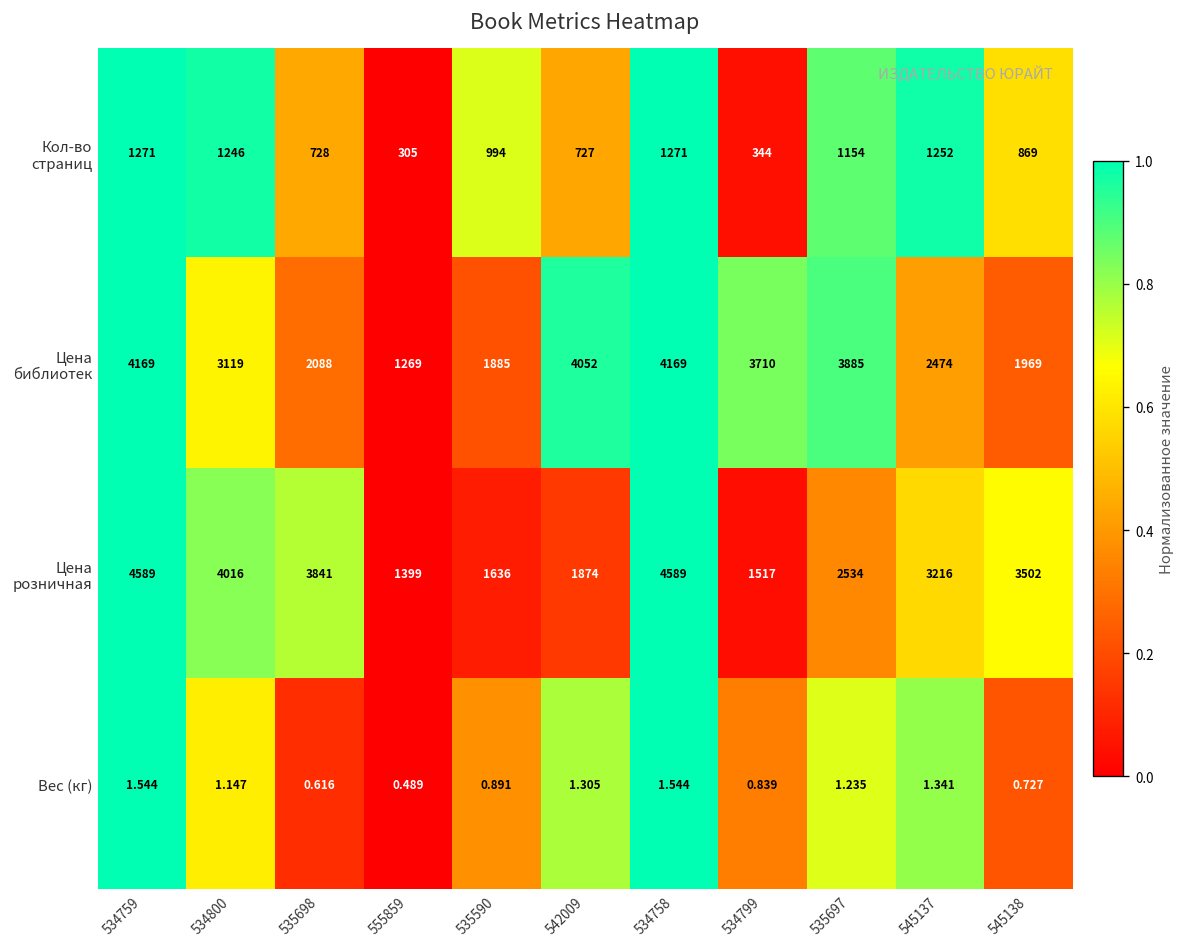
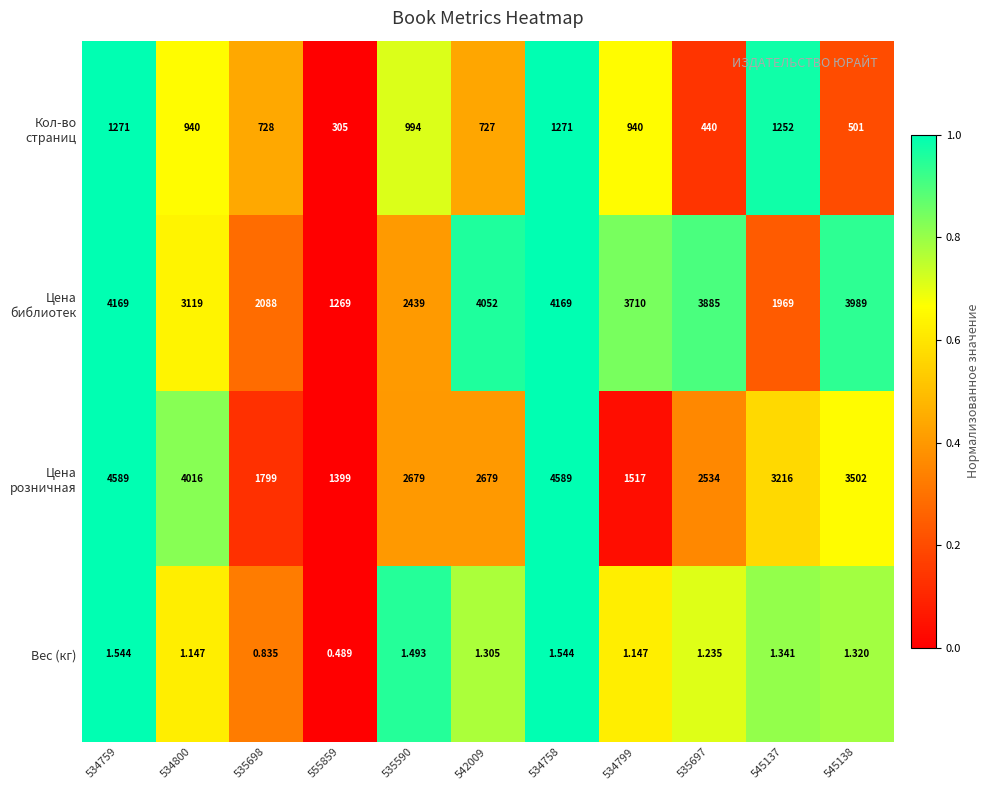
Кол-во страниц, 534800: 1246 -> 940
Кол-во страниц, 534799: 344 -> 940
Кол-во страниц, 535697: 1154 -> 440
Кол-во страниц, 545138: 869 -> 501
Цена библиотек, 535590: 1885 -> 2439
Цена библиотек, 545137: 2474 -> 1969
Цена библиотек, 545138: 1969 -> 3989
Цена розничная, 535698: 3841 -> 1799
Цена розничная, 535590: 1636 -> 2679
Цена розничная, 542009: 1874 -> 2679
Вес (кг), 535698: 0.616 -> 0.835
Вес (кг), 535590: 0.891 -> 1.493
Вес (кг), 534799: 0.839 -> 1.147
Вес (кг), 545138: 0.727 -> 1.320
